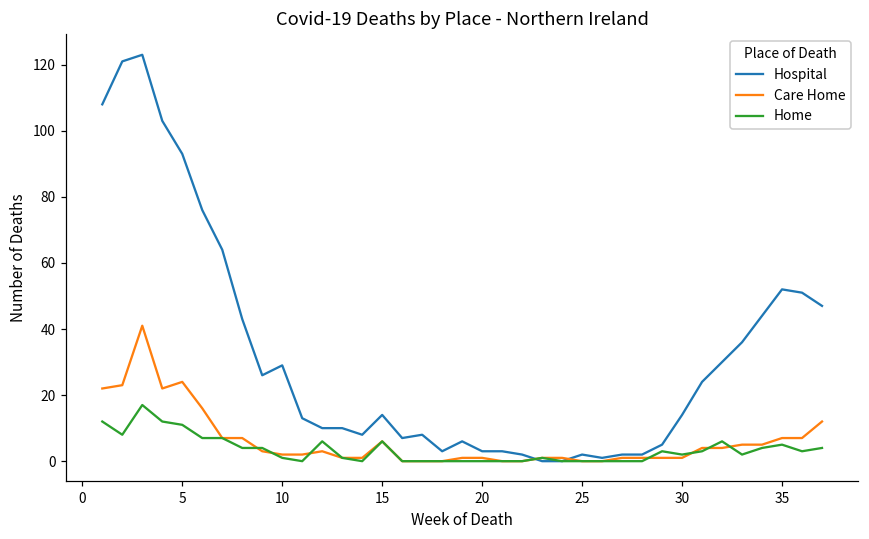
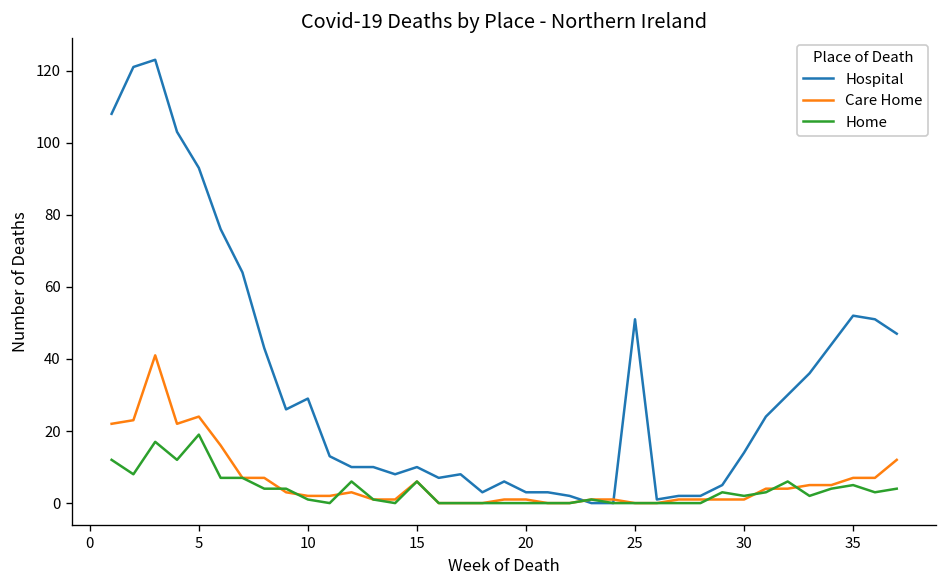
Home, 5: 11 -> 19
Hospital, 15: 14 -> 10
Hospital, 25: 2 -> 51
